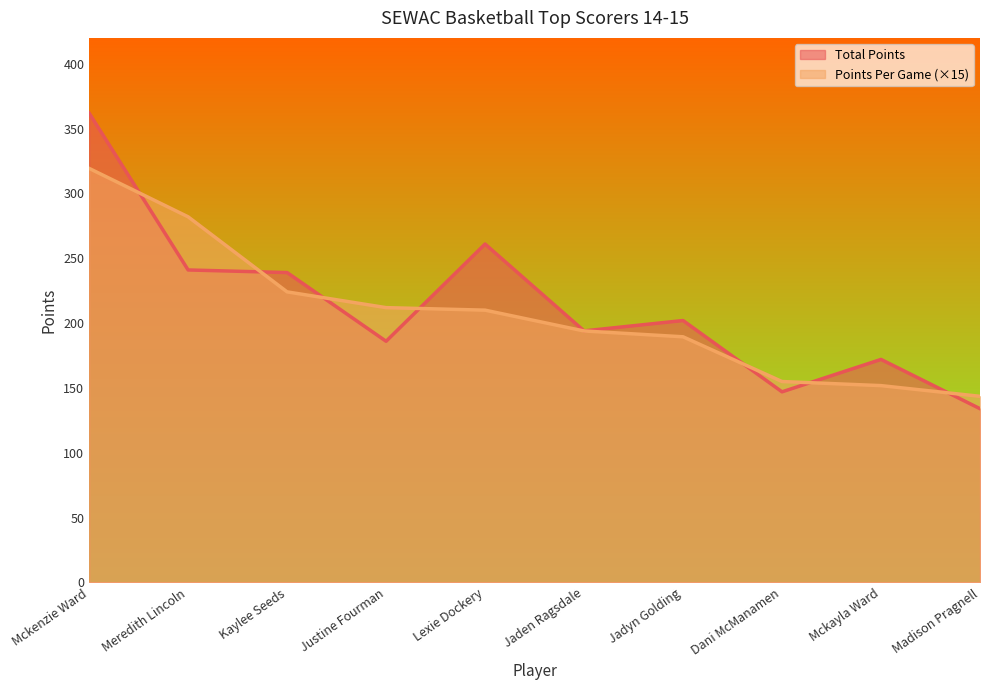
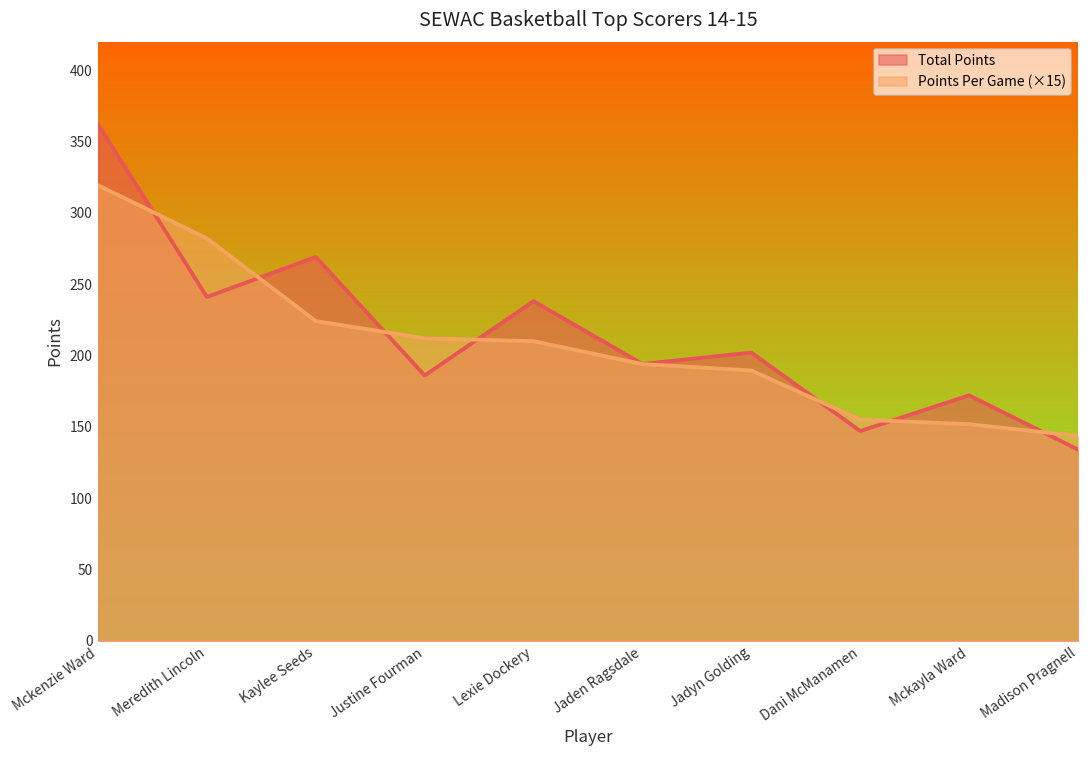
Total Points, Kaylee Seeds: 239 -> 269
Total Points, Lexie Dockery: 261 -> 238
